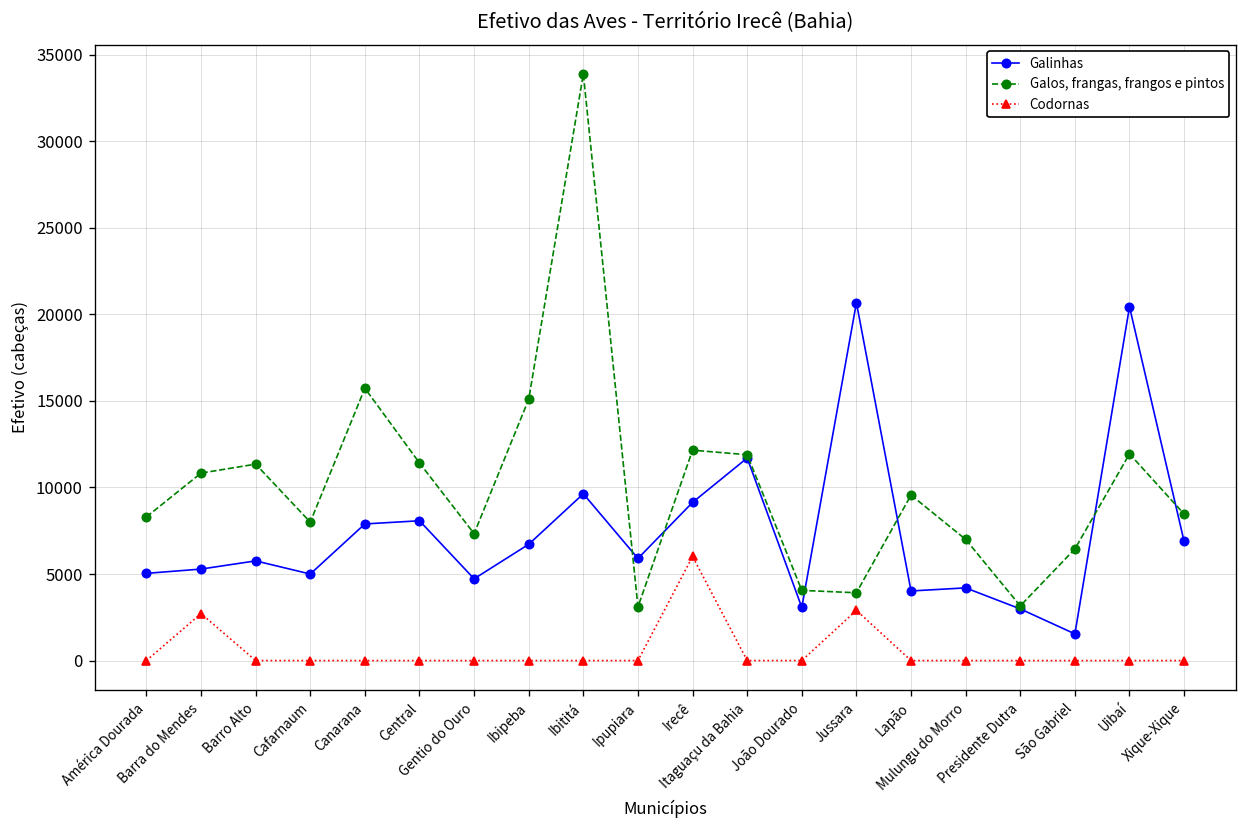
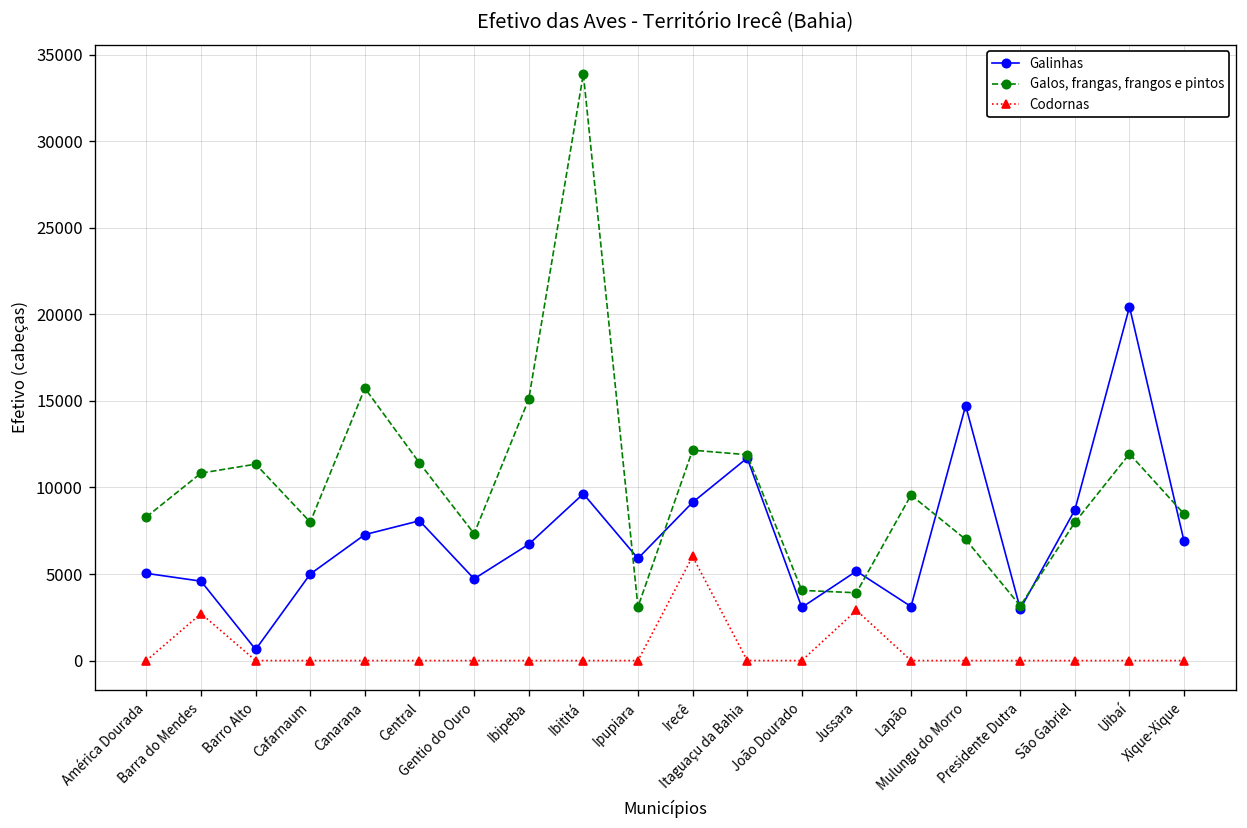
Galinhas, Barra do Mendes: 5300 -> 4600
Galinhas, Barro Alto: 5800 -> 600
Galinhas, Canarana: 7900 -> 7300
Galinhas, Jussara: 20700 -> 5200
Galinhas, Lapão: 4000 -> 3100
Galinhas, Mulungu do Morro: 4200 -> 14700
Galinhas, São Gabriel: 1500 -> 8700
Galos, frangas, frangos e pintos, São Gabriel: 6400 -> 8000
